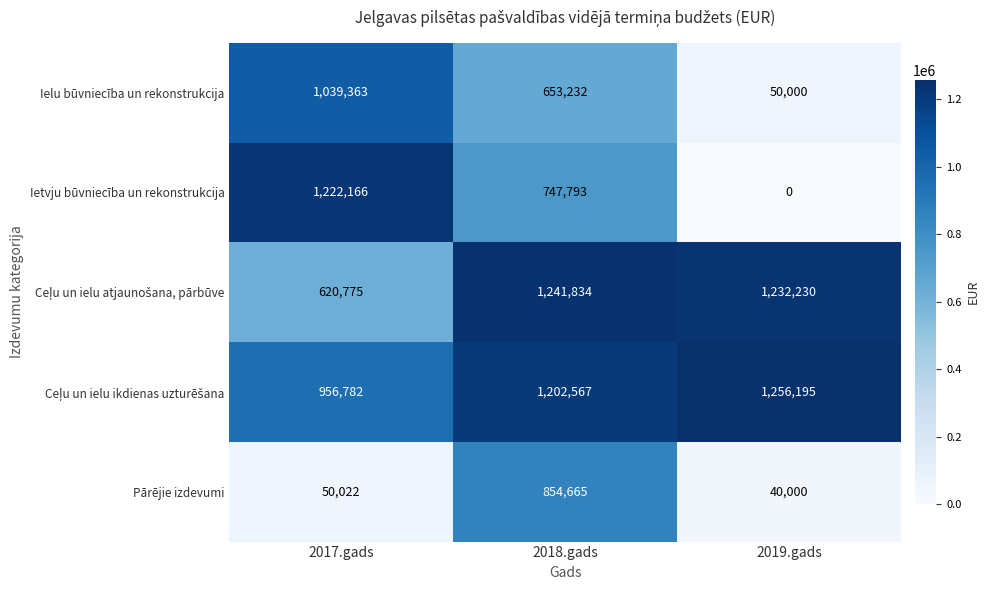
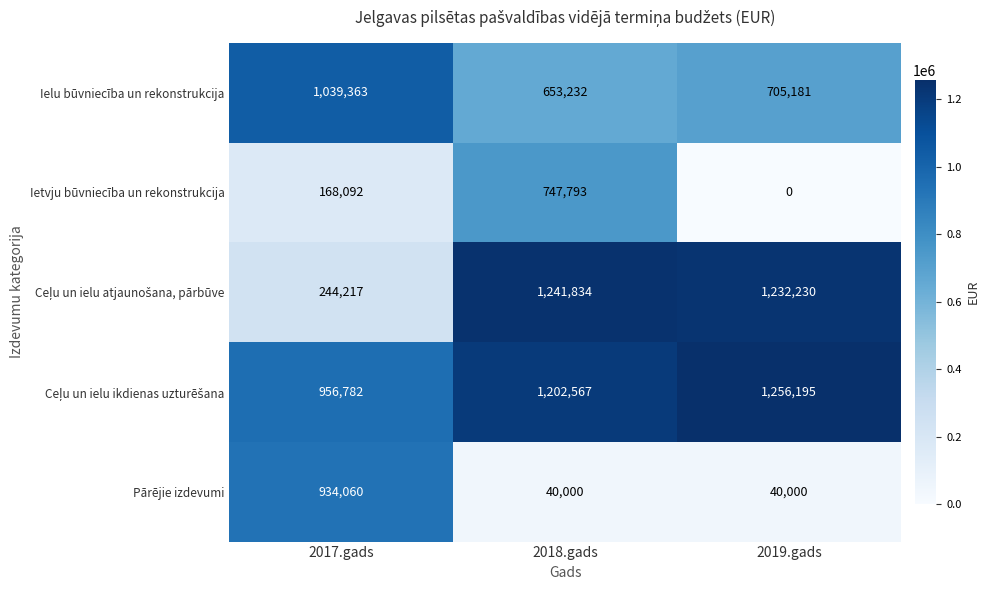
Ielu būvniecība un rekonstrukcija, 2019.gads: 50,000 -> 705,181
Ietvju būvniecība un rekonstrukcija, 2017.gads: 1,222,166 -> 168,092
Ceļu un ielu atjaunošana, pārbūve, 2017.gads: 620,775 -> 244,217
Pārējie izdevumi, 2017.gads: 50,022 -> 934,060
Pārējie izdevumi, 2018.gads: 854,665 -> 40,000
